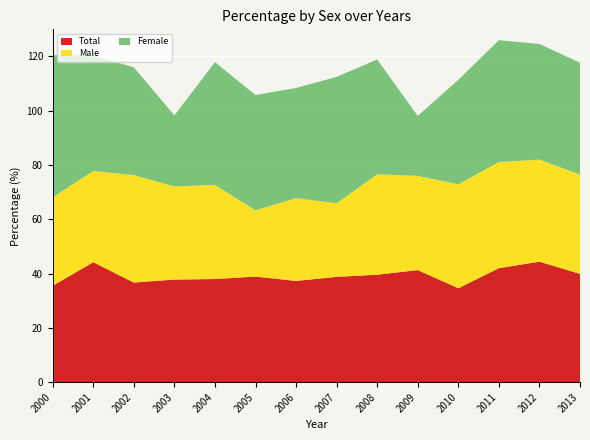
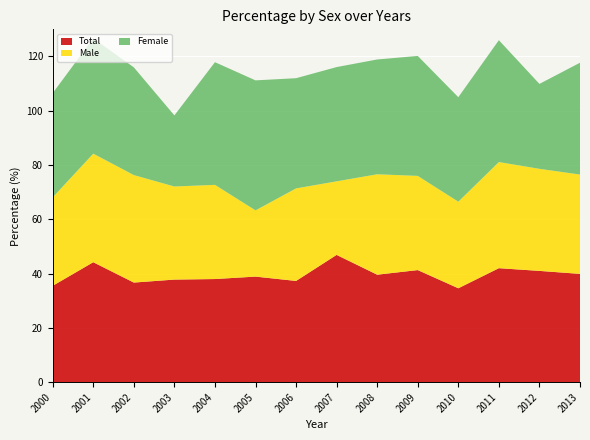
Female, 2000: 52 -> 38
Male, 2001: 34 -> 40
Female, 2005: 43 -> 48
Male, 2006: 31 -> 34
Total, 2007: 39 -> 47
Female, 2007: 47 -> 42
Female, 2009: 22 -> 44
Male, 2010: 38 -> 32
Total, 2012: 44 -> 41
Female, 2012: 43 -> 31
